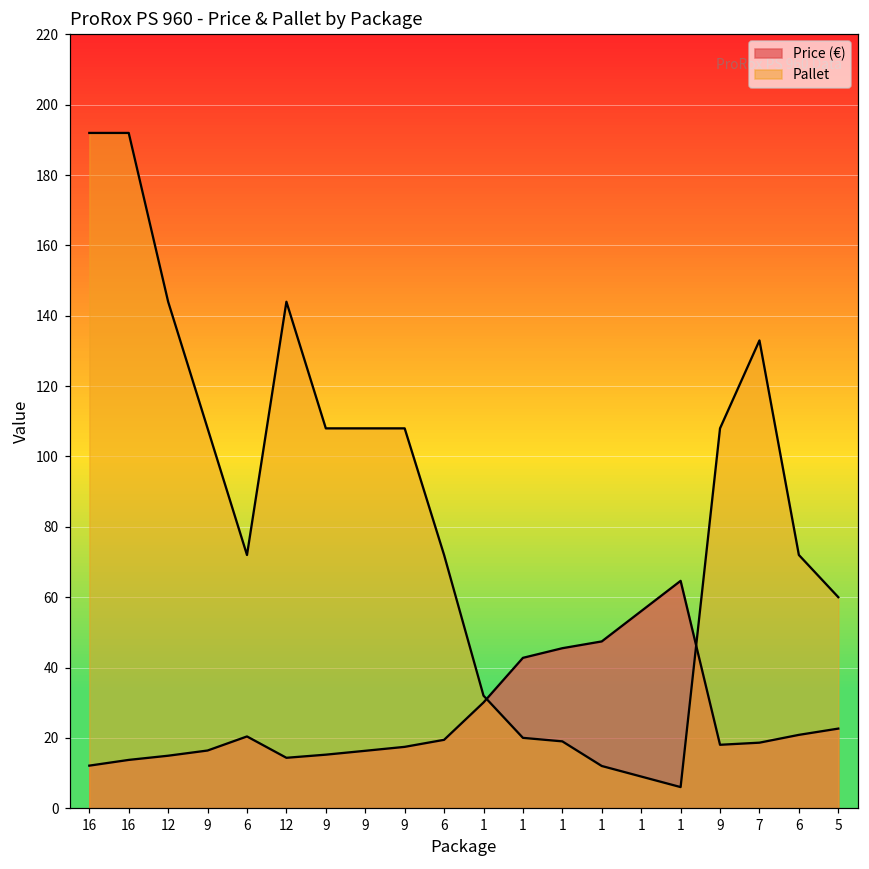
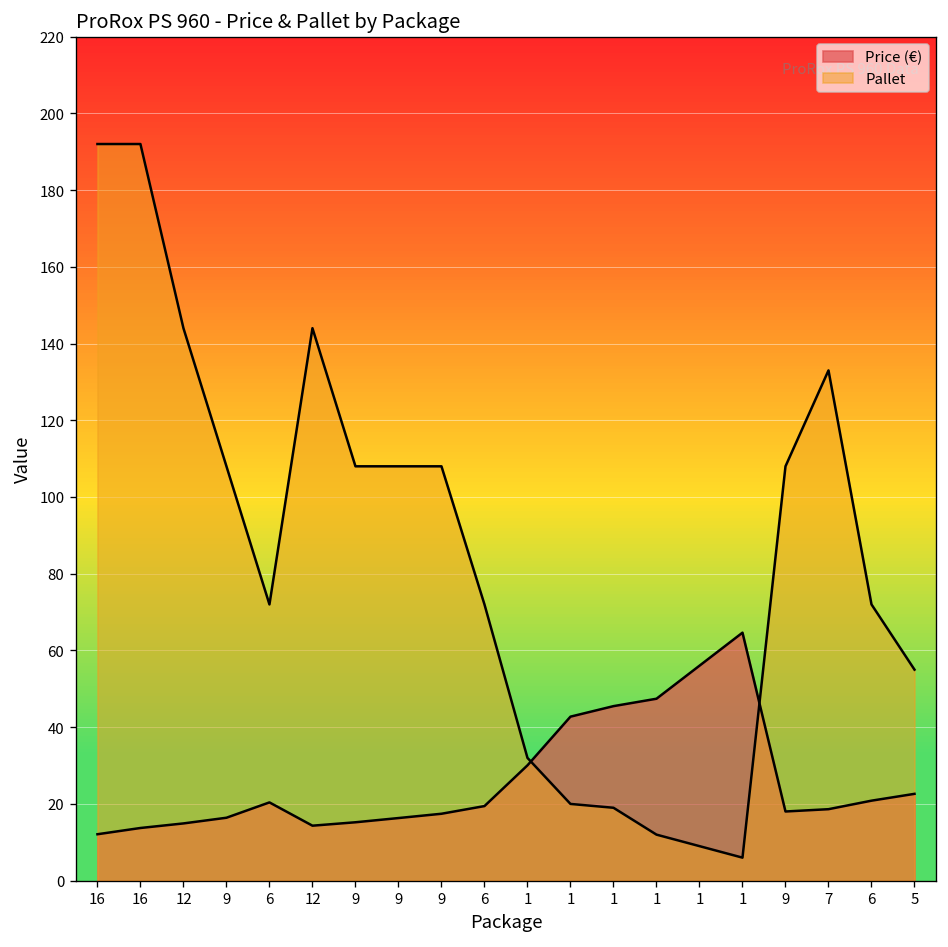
Pallet, 5: 60 -> 55
